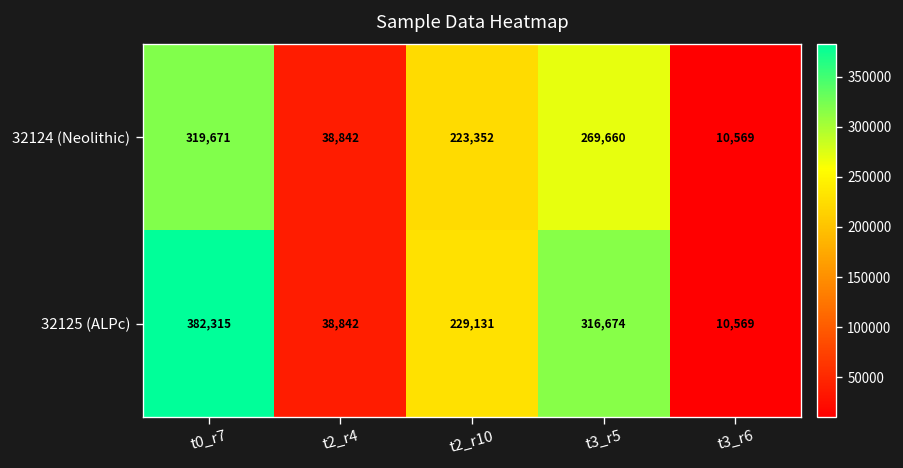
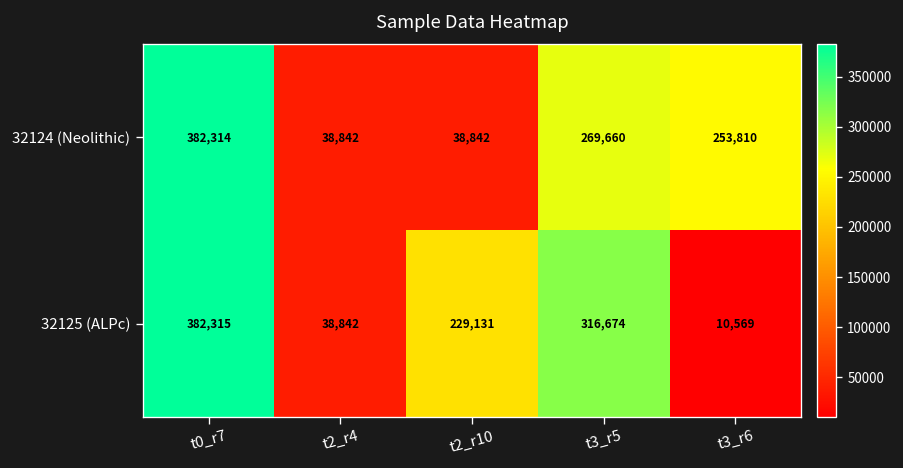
32124 (Neolithic), t0_r7: 319,671 -> 382,314
32124 (Neolithic), t2_r10: 223,352 -> 38,842
32124 (Neolithic), t3_r6: 10,569 -> 253,810
